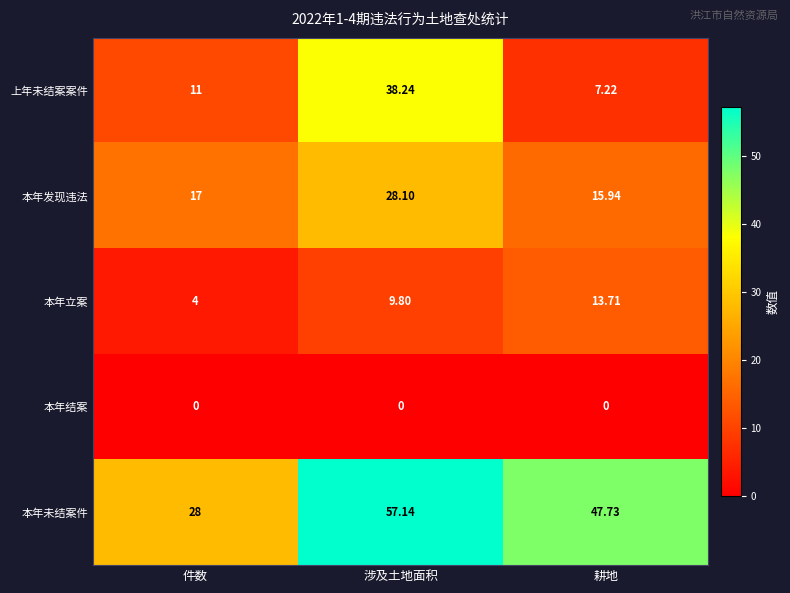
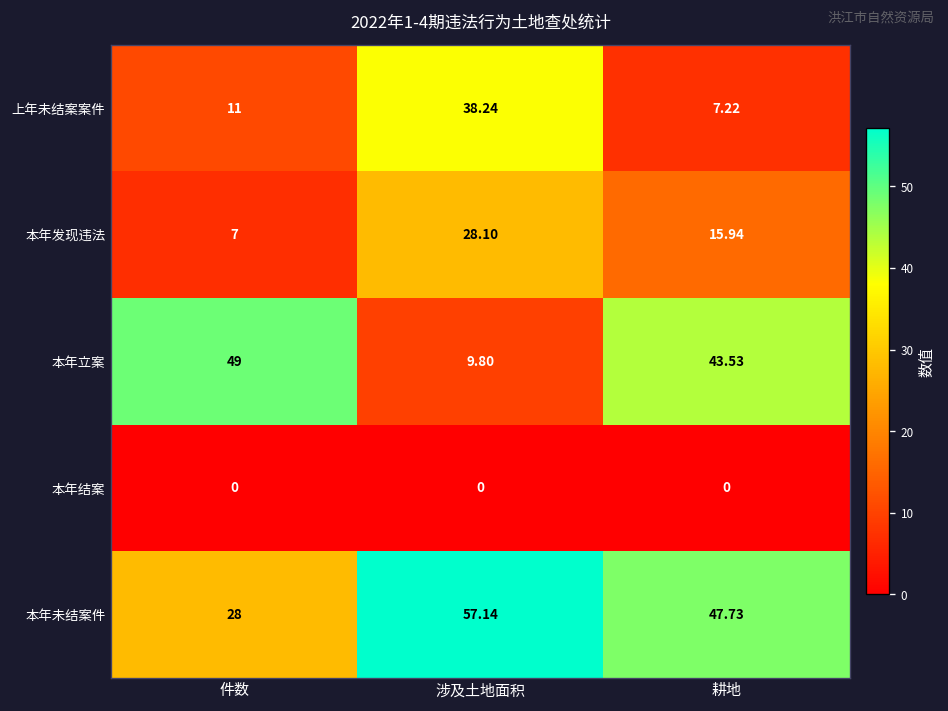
本年发现违法, 件数: 17 -> 7
本年立案, 件数: 4 -> 49
本年立案, 耕地: 13.71 -> 43.53
